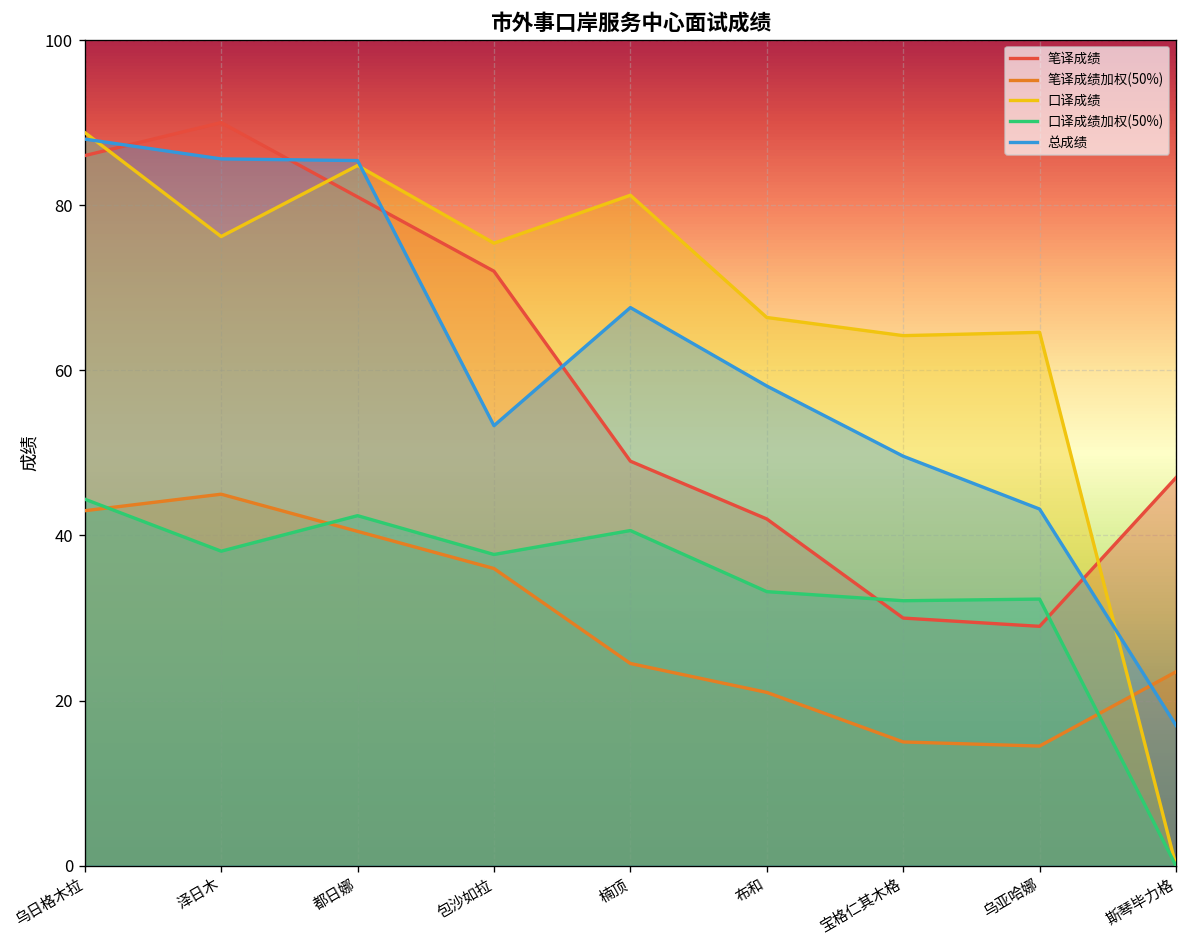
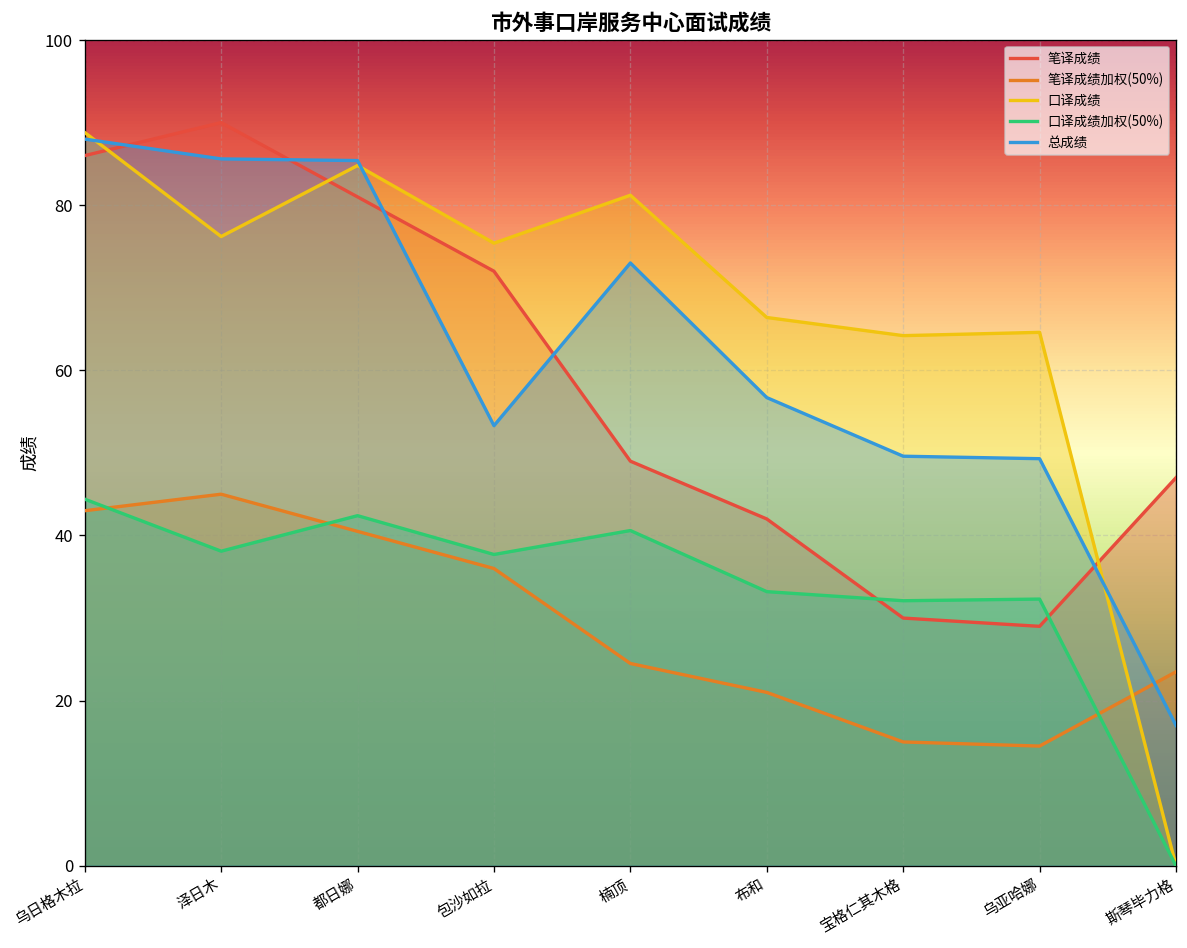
总成绩, 楠顶: 68 -> 73
总成绩, 布和: 58 -> 57
总成绩, 乌亚哈娜: 43 -> 49
